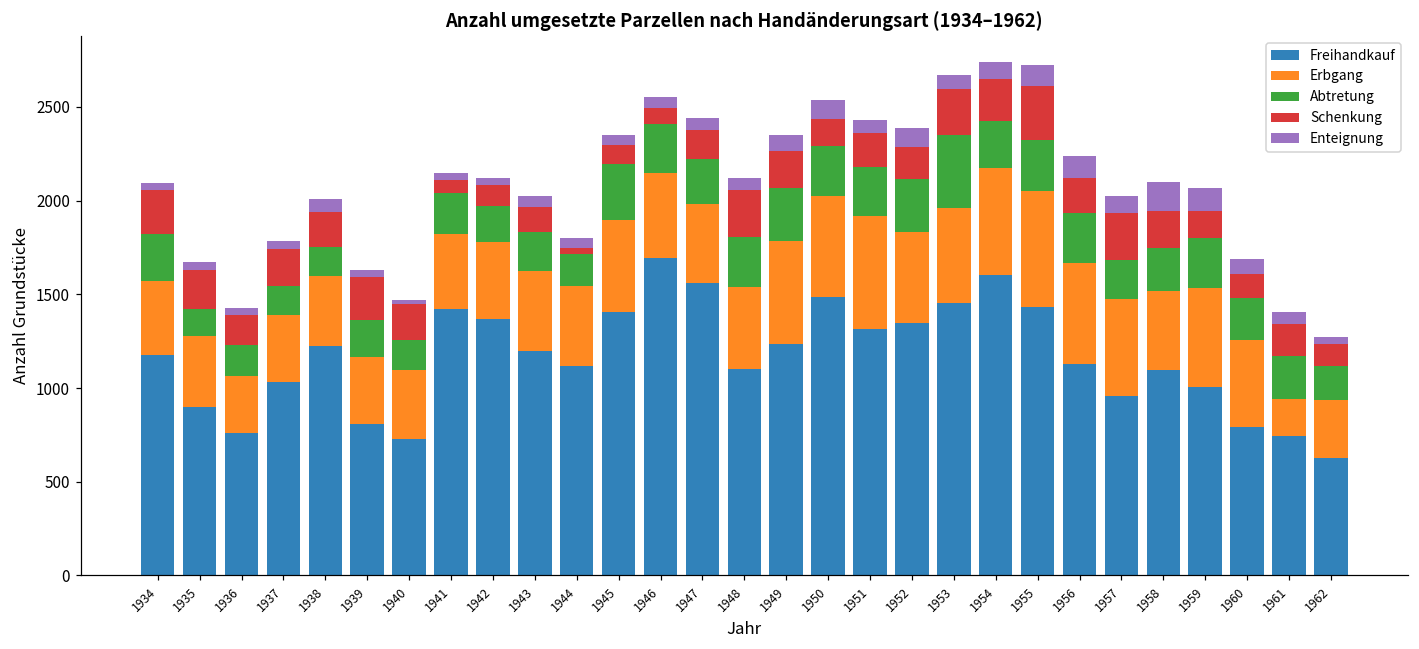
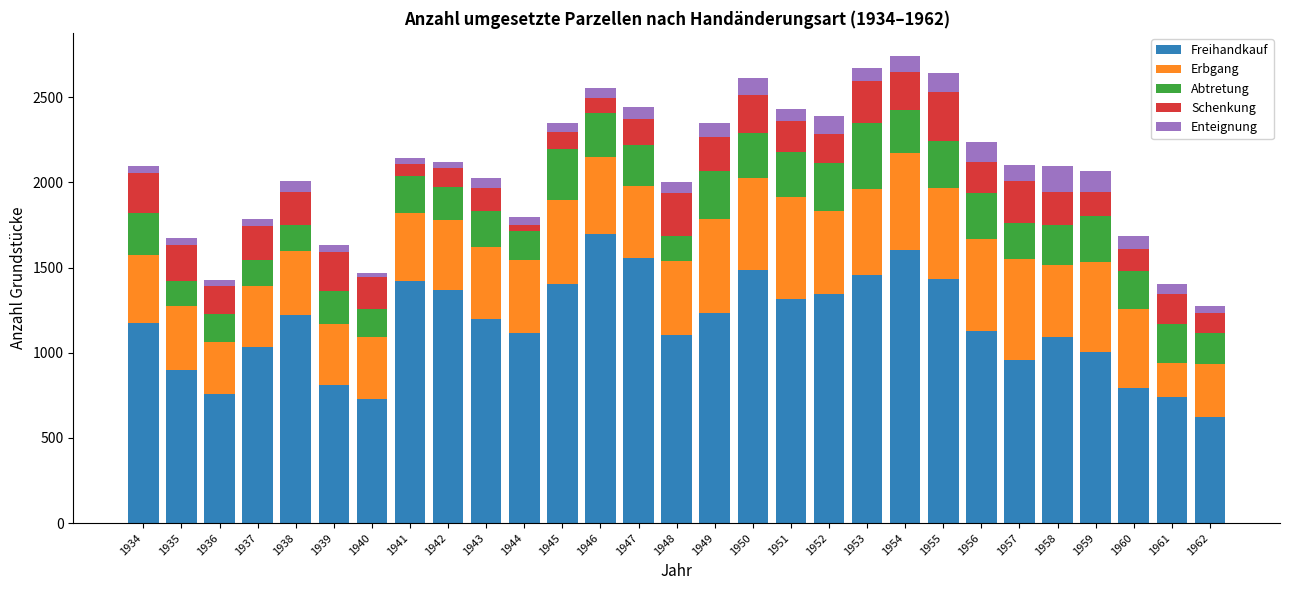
Abtretung, 1948: 270 -> 150
Schenkung, 1950: 150 -> 220
Erbgang, 1955: 620 -> 540
Erbgang, 1957: 520 -> 600
